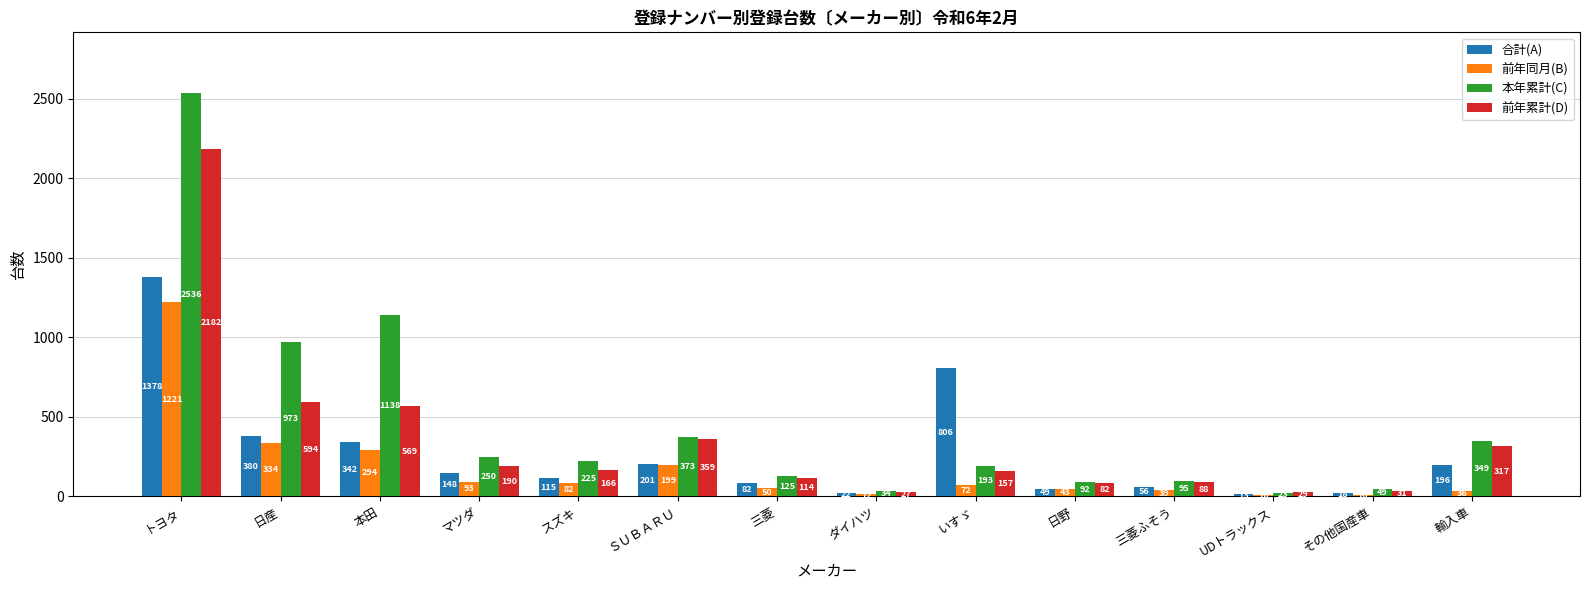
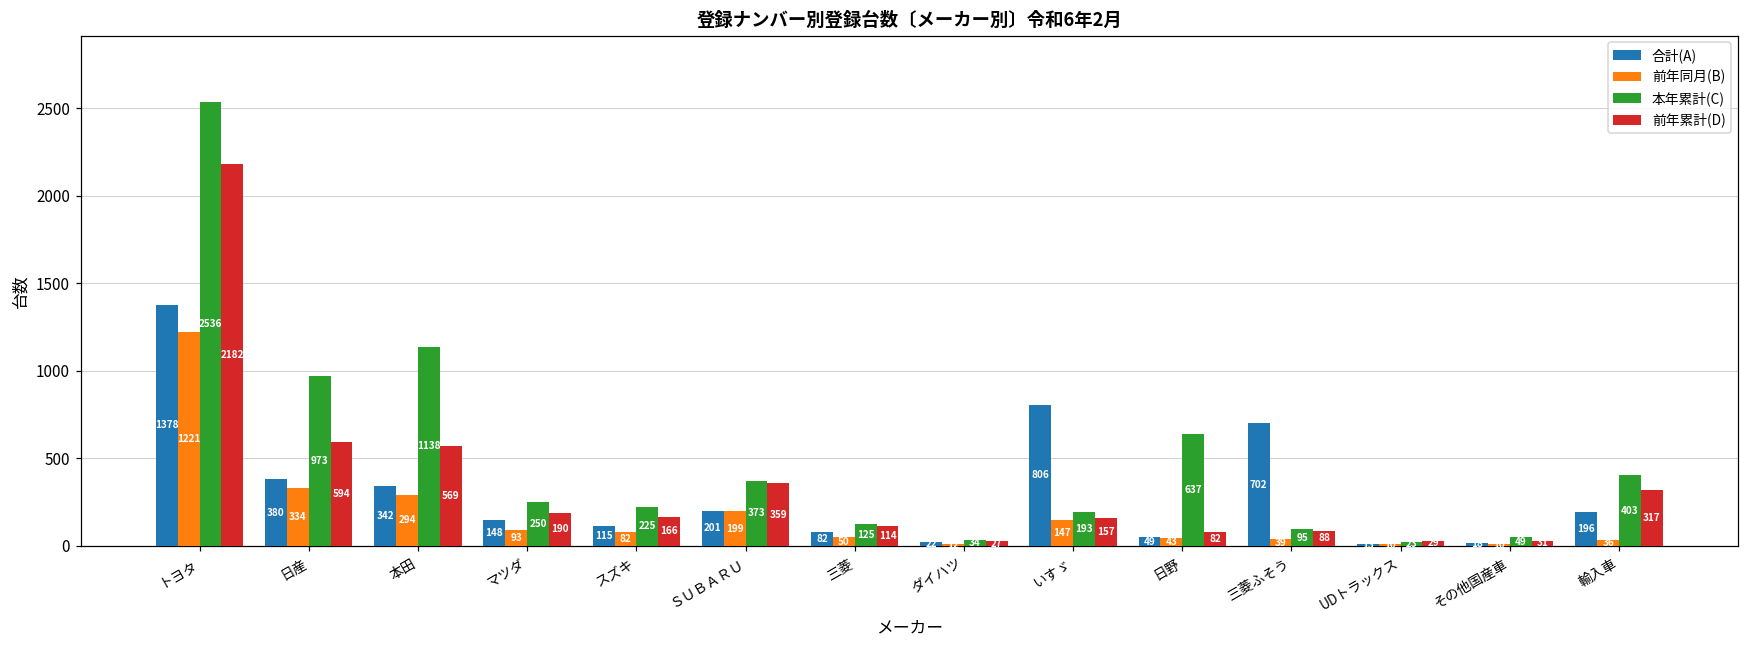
前年同月(B), いすゞ: 72 -> 147
本年累計(C), 日野: 92 -> 637
合計(A), 三菱ふそう: 56 -> 702
本年累計(C), 輸入車: 349 -> 403
